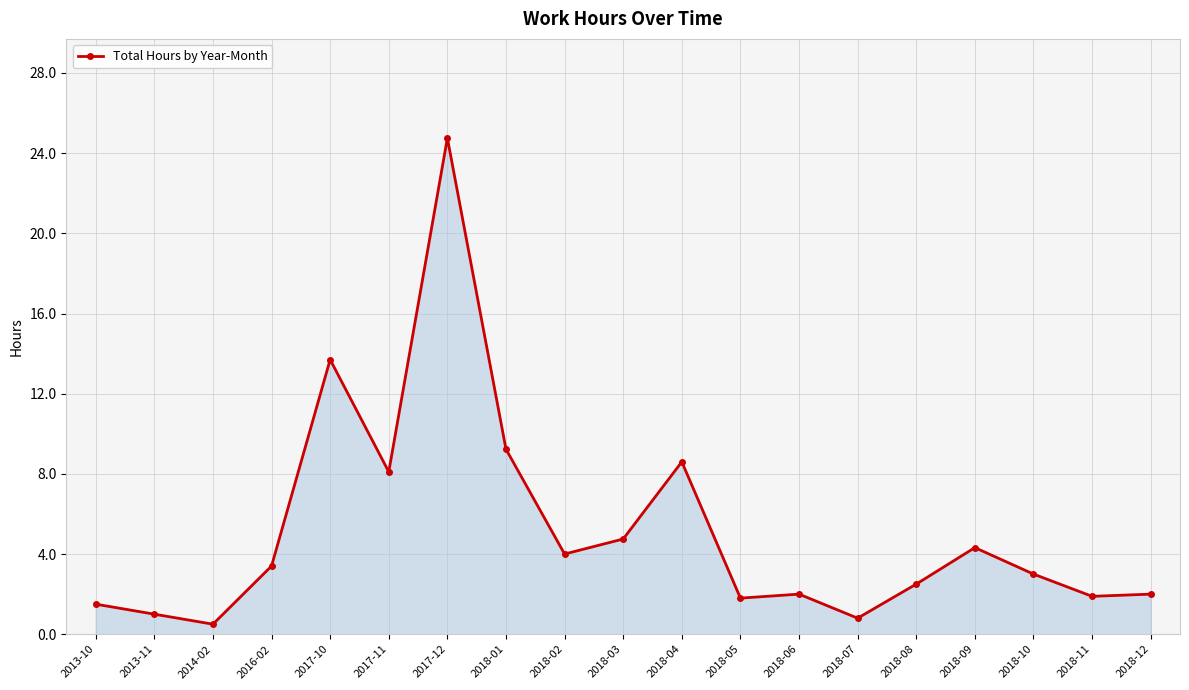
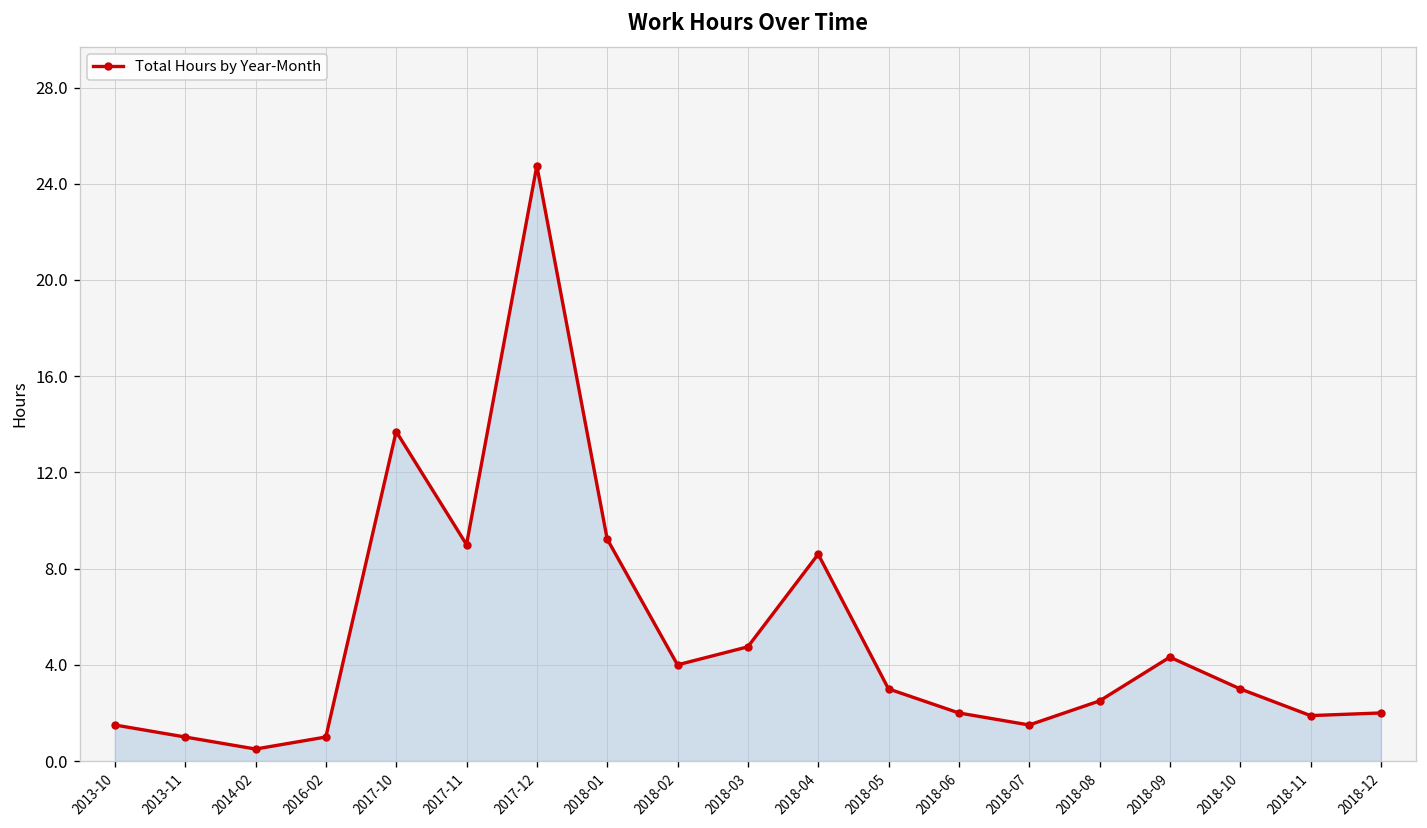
2016-02: 3.4 -> 1.0
2017-11: 8.1 -> 9.0
2018-05: 1.8 -> 3.0
2018-07: 0.8 -> 1.5
